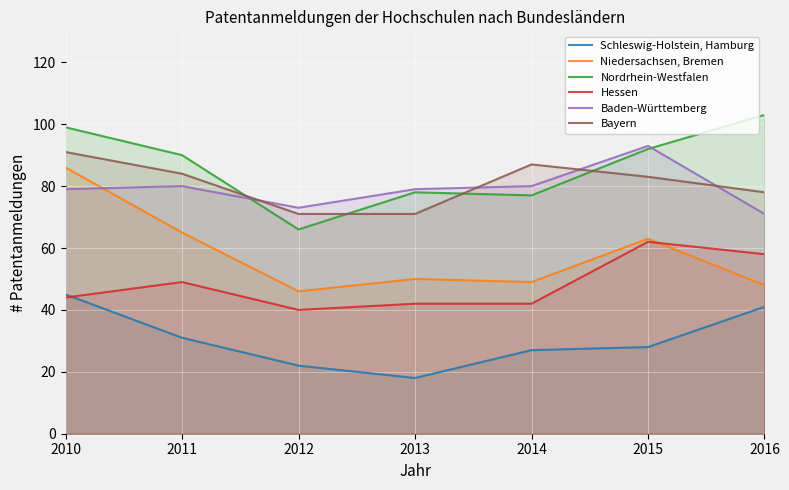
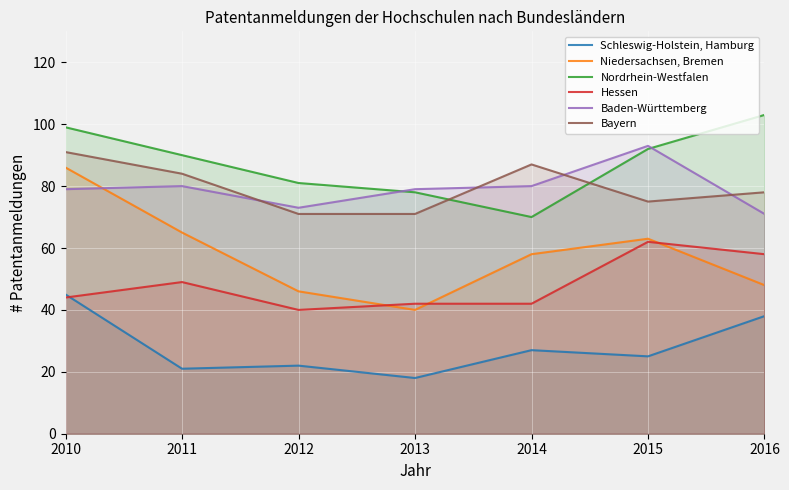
Schleswig-Holstein, Hamburg, 2011: 31 -> 21
Nordrhein-Westfalen, 2012: 66 -> 81
Niedersachsen, Bremen, 2013: 50 -> 40
Niedersachsen, Bremen, 2014: 49 -> 58
Nordrhein-Westfalen, 2014: 77 -> 70
Schleswig-Holstein, Hamburg, 2015: 28 -> 25
Bayern, 2015: 83 -> 75
Schleswig-Holstein, Hamburg, 2016: 41 -> 38
